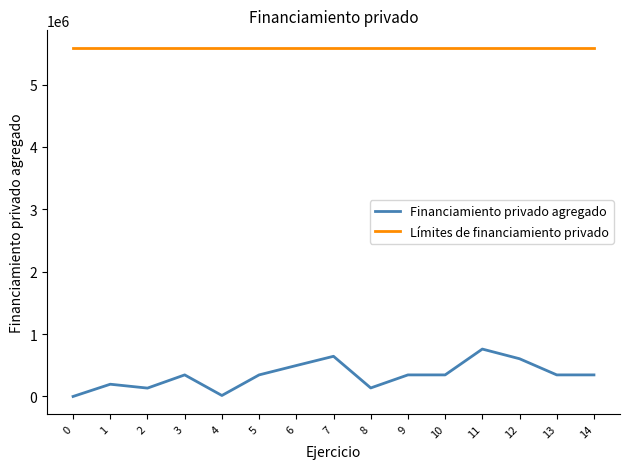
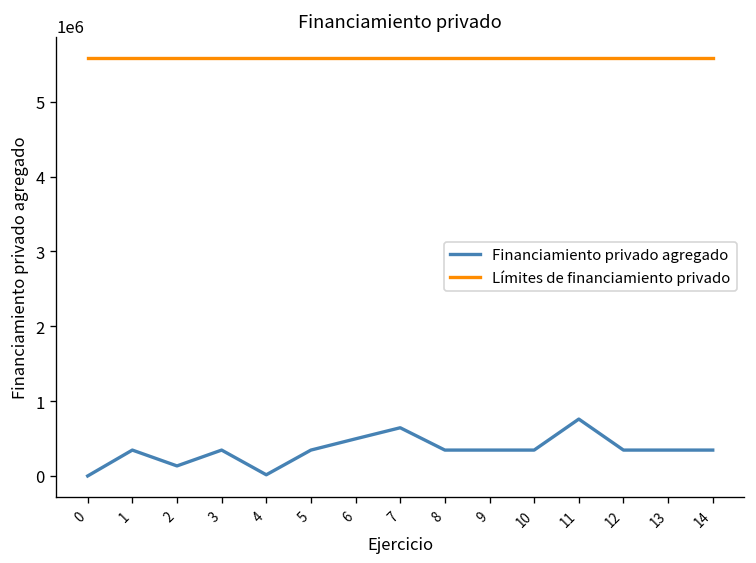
Financiamiento privado agregado, 1: 200000 -> 300000
Financiamiento privado agregado, 8: 100000 -> 300000
Financiamiento privado agregado, 12: 600000 -> 300000
